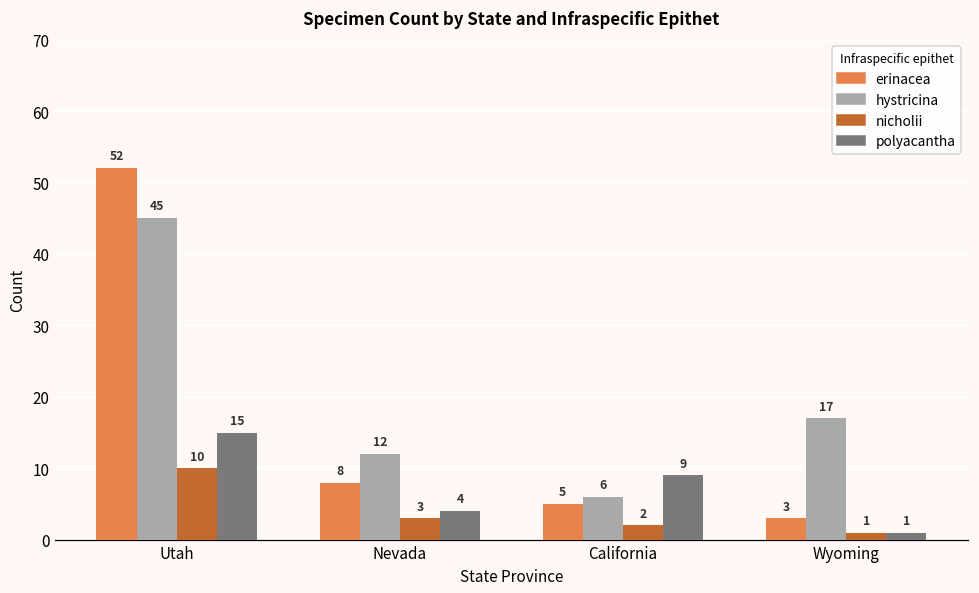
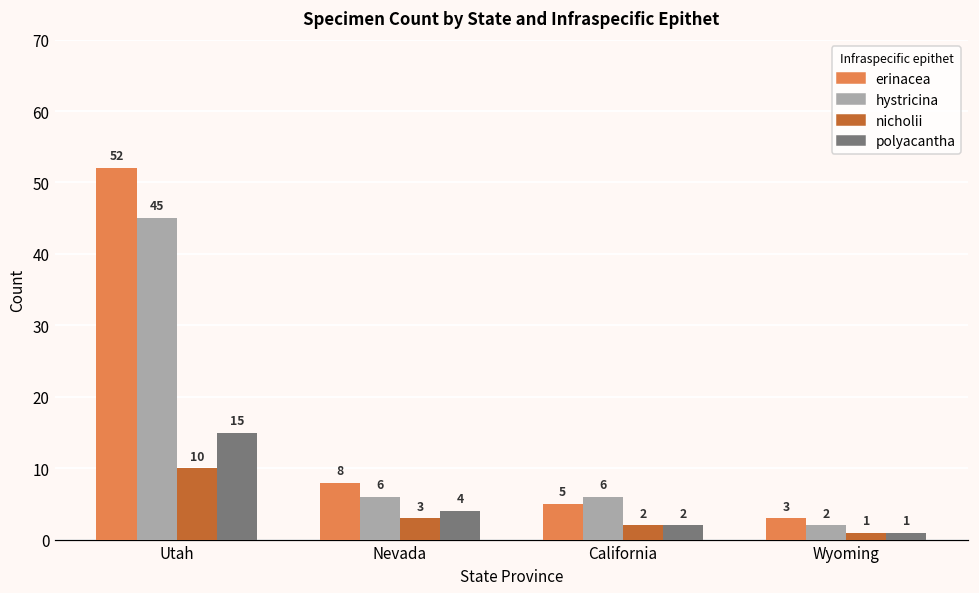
hystricina, Nevada: 12 -> 6
polyacantha, California: 9 -> 2
hystricina, Wyoming: 17 -> 2
